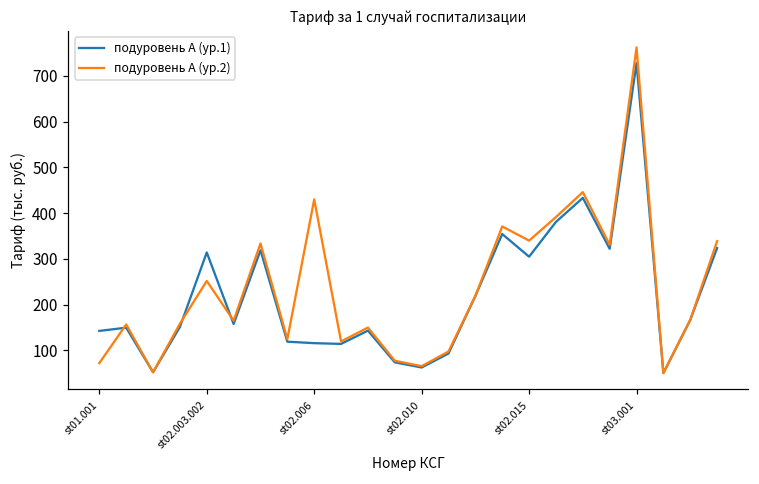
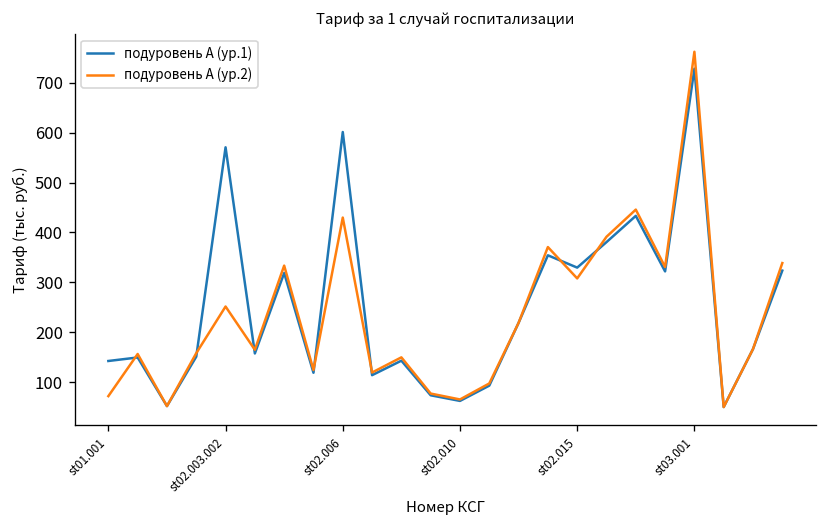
подуровень А (ур.1), st02.003.002: 310 -> 570
подуровень А (ур.1), st02.006: 120 -> 600
подуровень А (ур.1), st02.015: 300 -> 330
подуровень А (ур.2), st02.015: 340 -> 310
